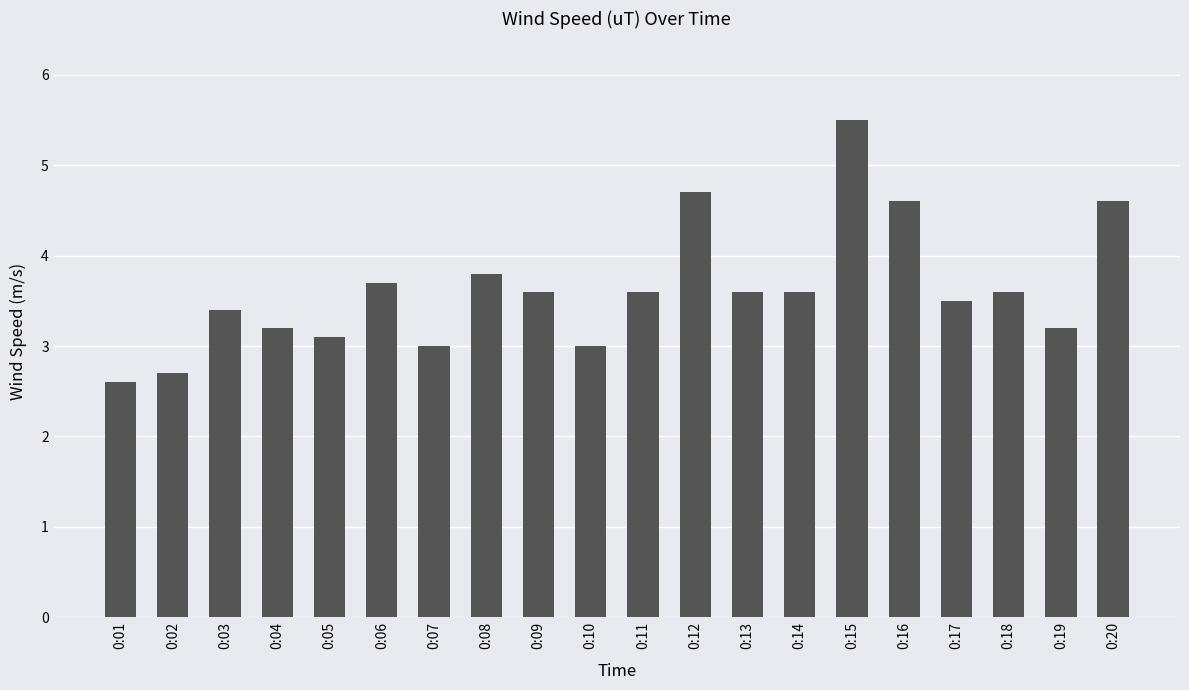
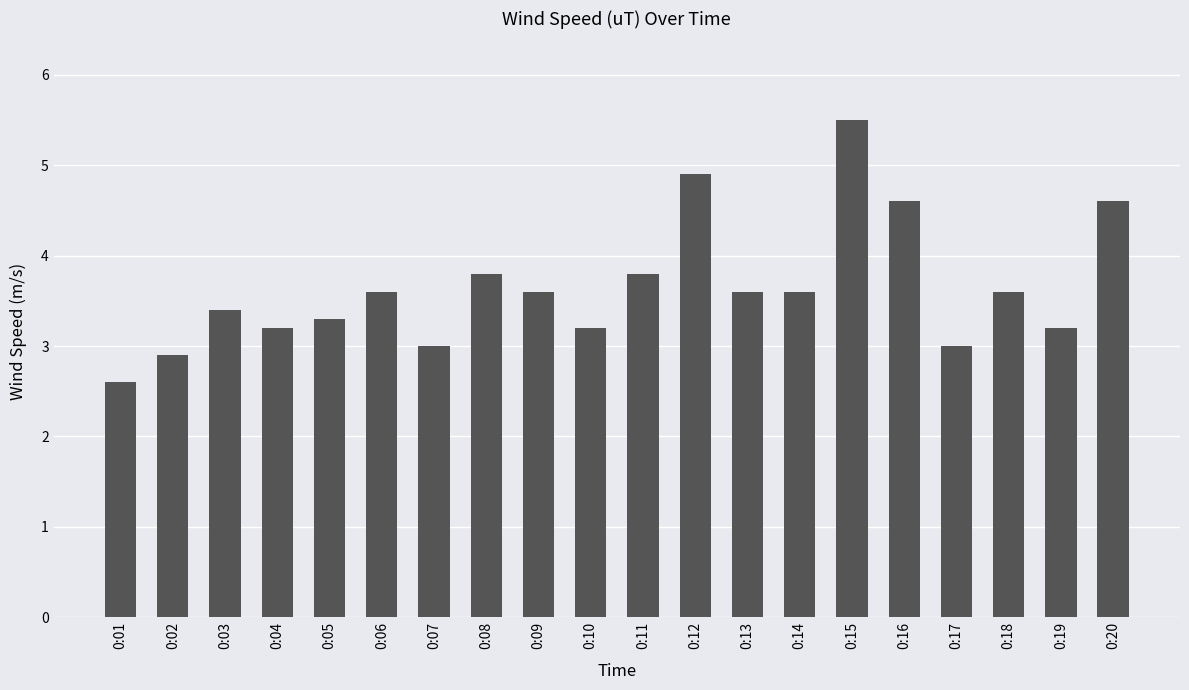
0:02: 2.7 -> 2.9
0:05: 3.1 -> 3.3
0:06: 3.7 -> 3.6
0:10: 3.0 -> 3.2
0:11: 3.6 -> 3.8
0:12: 4.7 -> 4.9
0:17: 3.5 -> 3.0
